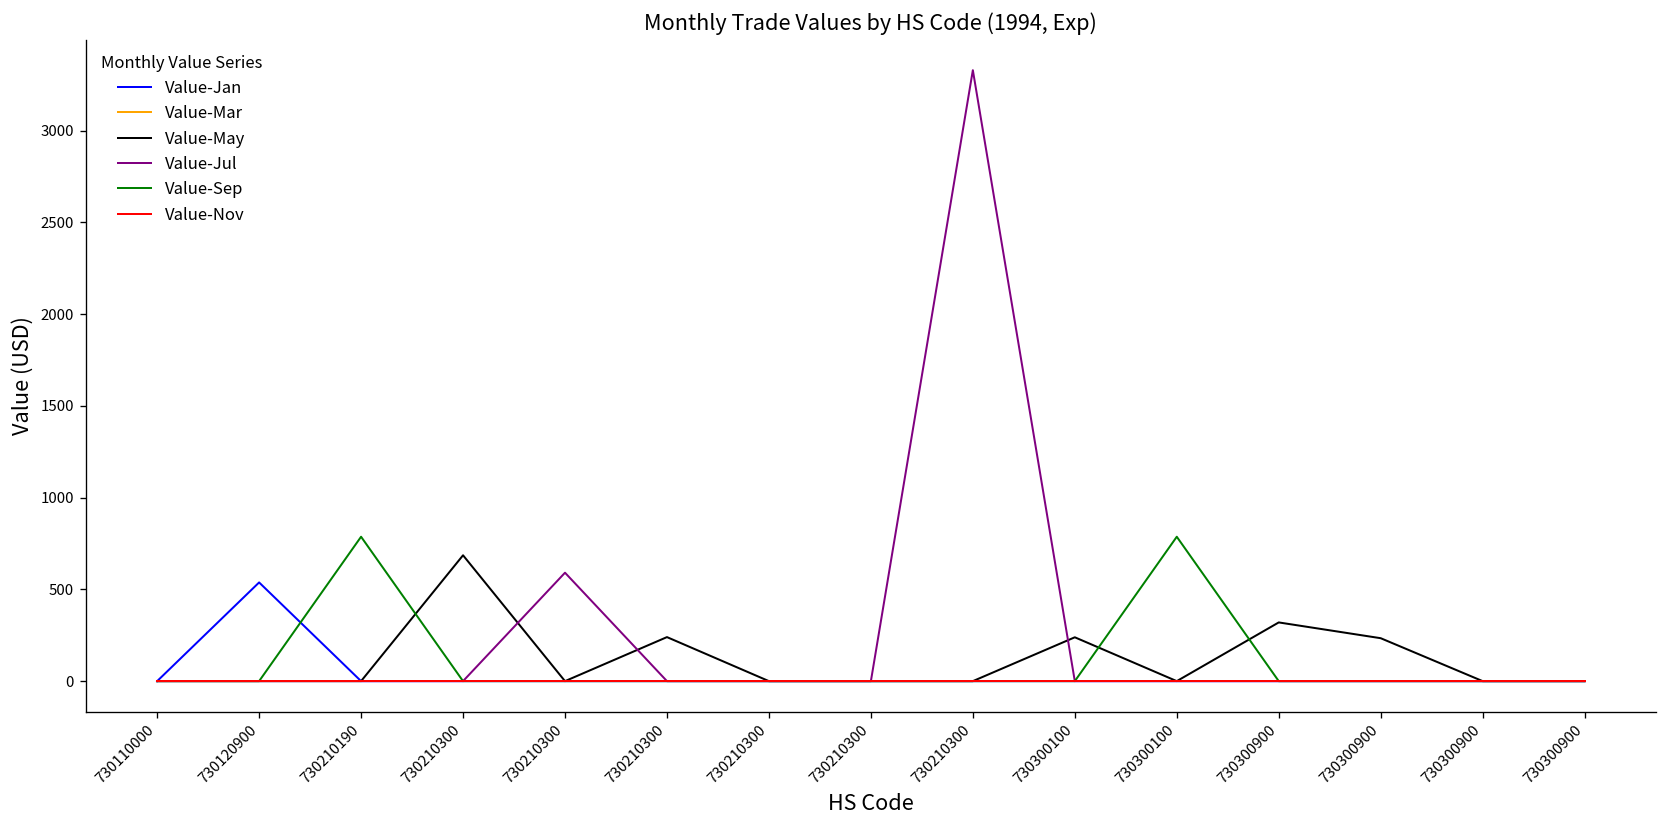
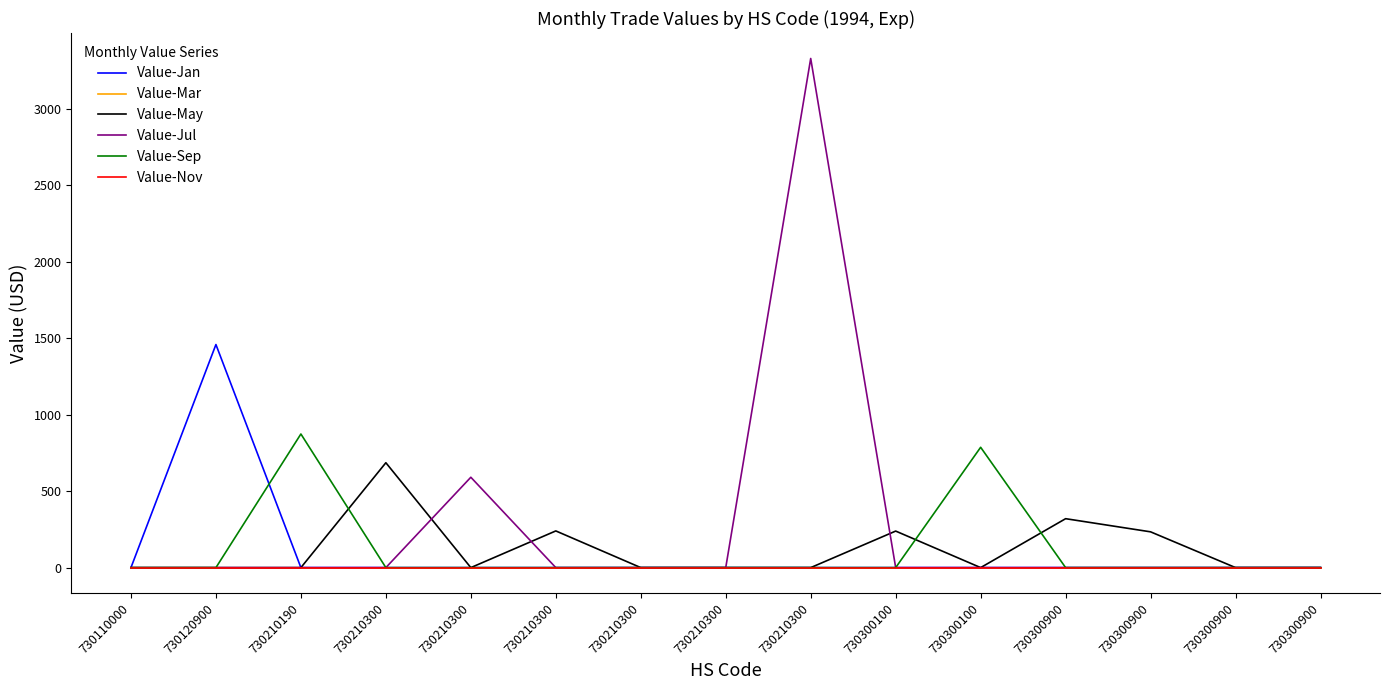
Value-Jan, 730120900: 540 -> 1460
Value-Sep, 730210190: 790 -> 870
